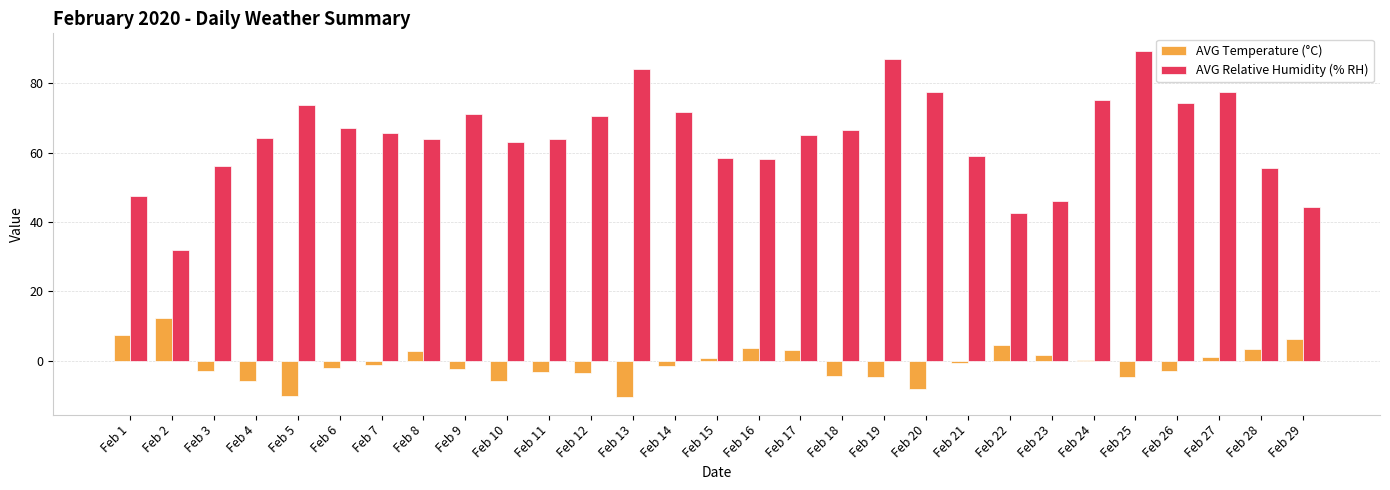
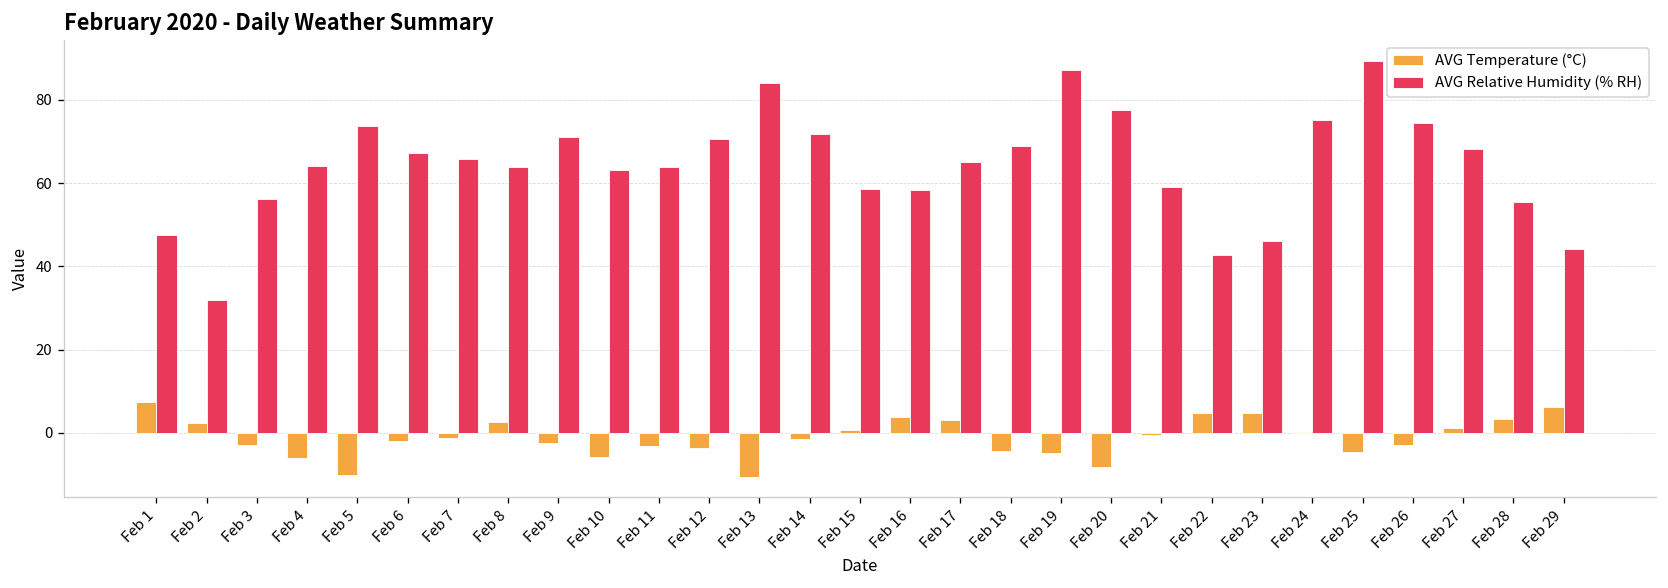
AVG Temperature (°C), Feb 2: 12 -> 2
AVG Relative Humidity (% RH), Feb 18: 67 -> 69
AVG Temperature (°C), Feb 23: 2 -> 5
AVG Relative Humidity (% RH), Feb 27: 78 -> 68
